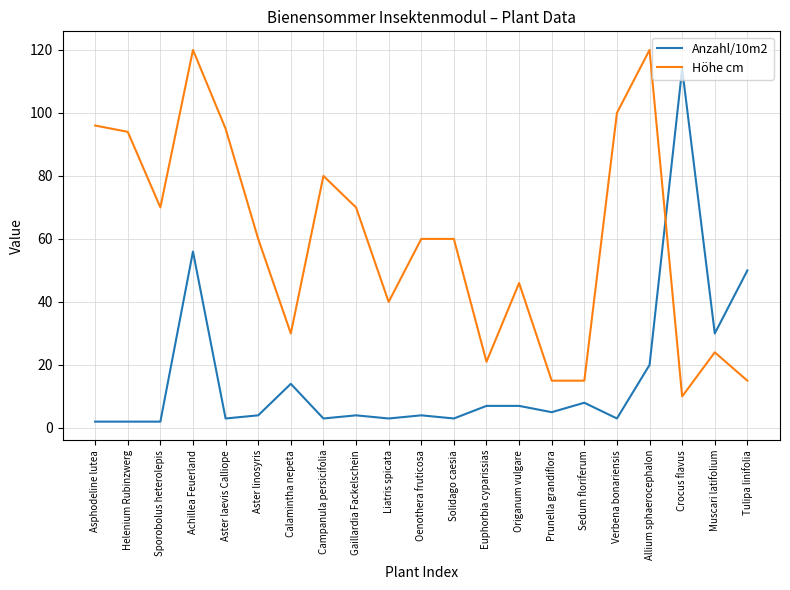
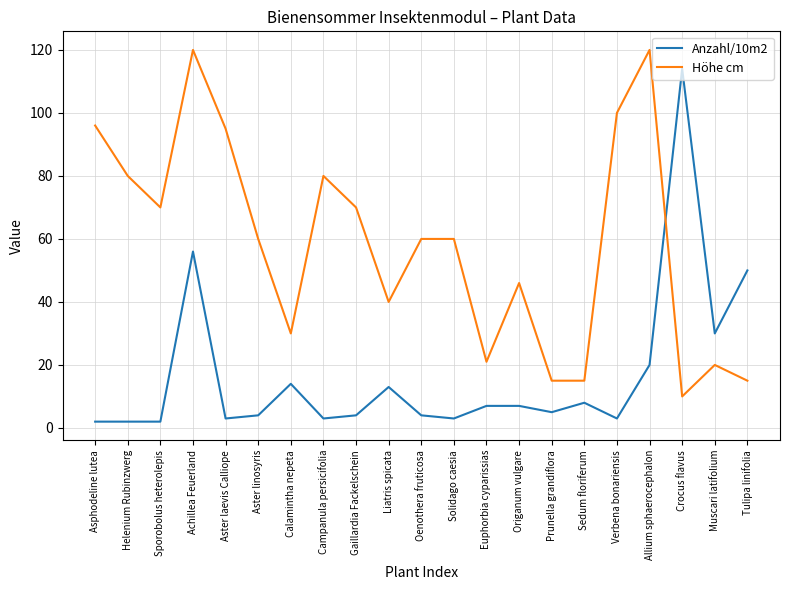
Höhe cm, Helenium Rubinzwerg: 94 -> 80
Anzahl/10m2, Liatris spicata: 3 -> 13
Höhe cm, Muscari latifolium: 24 -> 20
